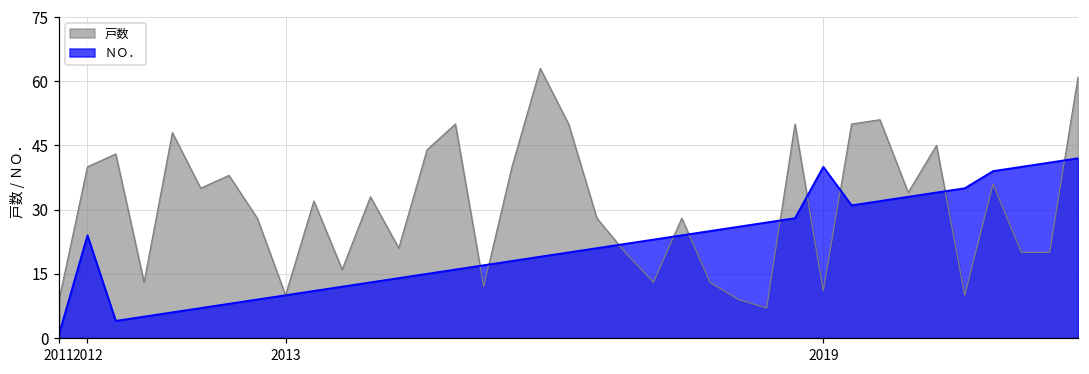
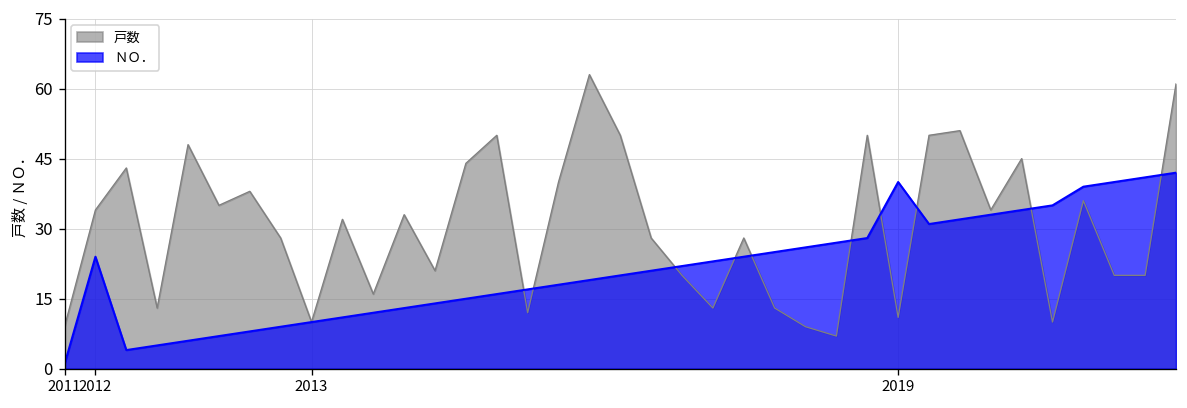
戸数, 2012: 40 -> 34
